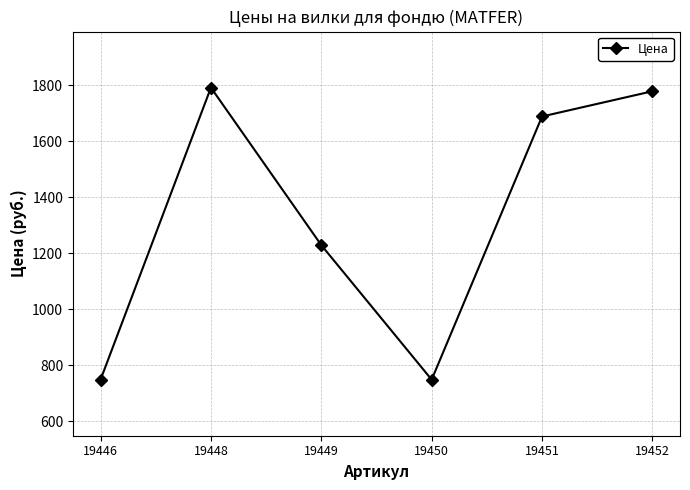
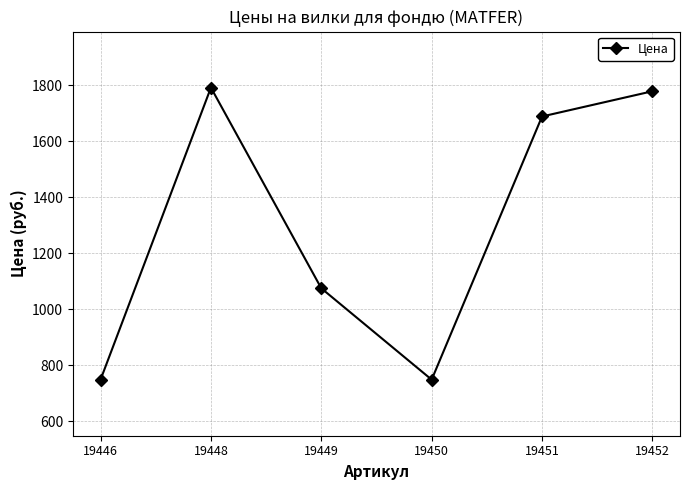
19449: 1230 -> 1080
